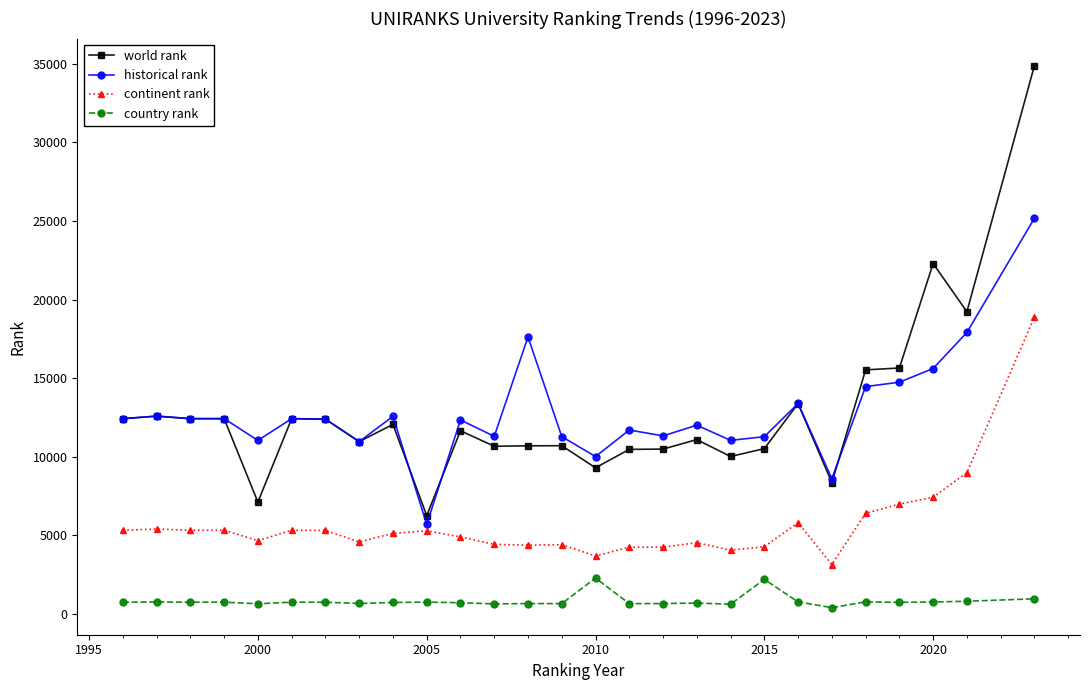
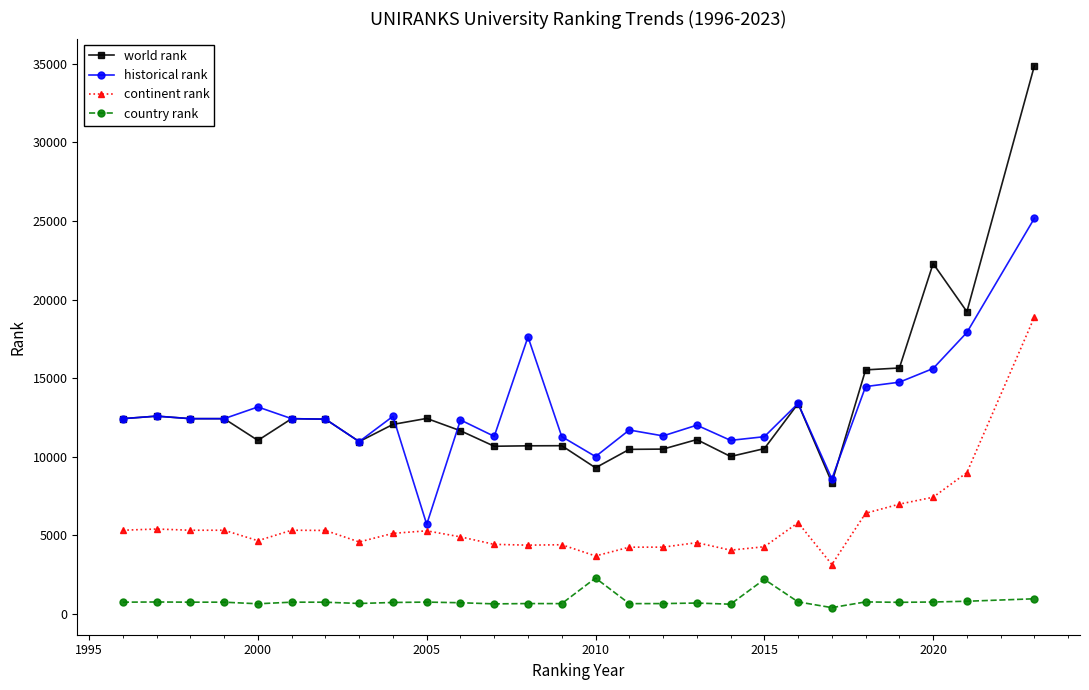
world rank, 2000: 7100 -> 11000
historical rank, 2000: 11000 -> 13200
world rank, 2005: 6200 -> 12400
